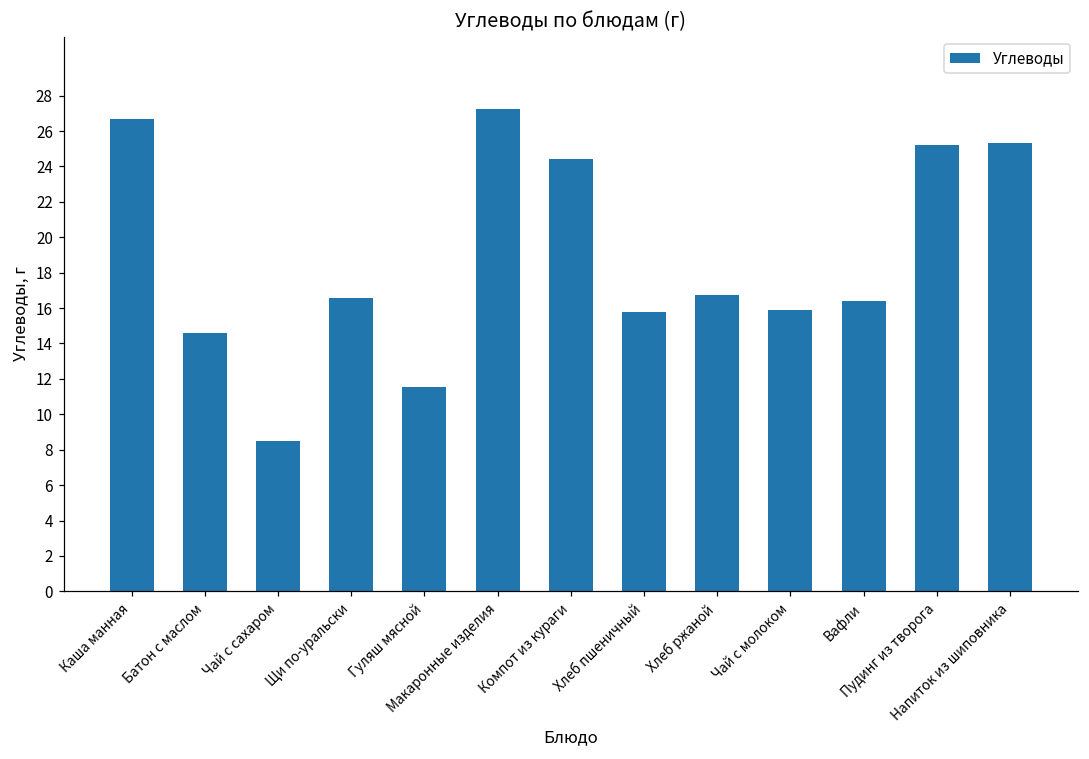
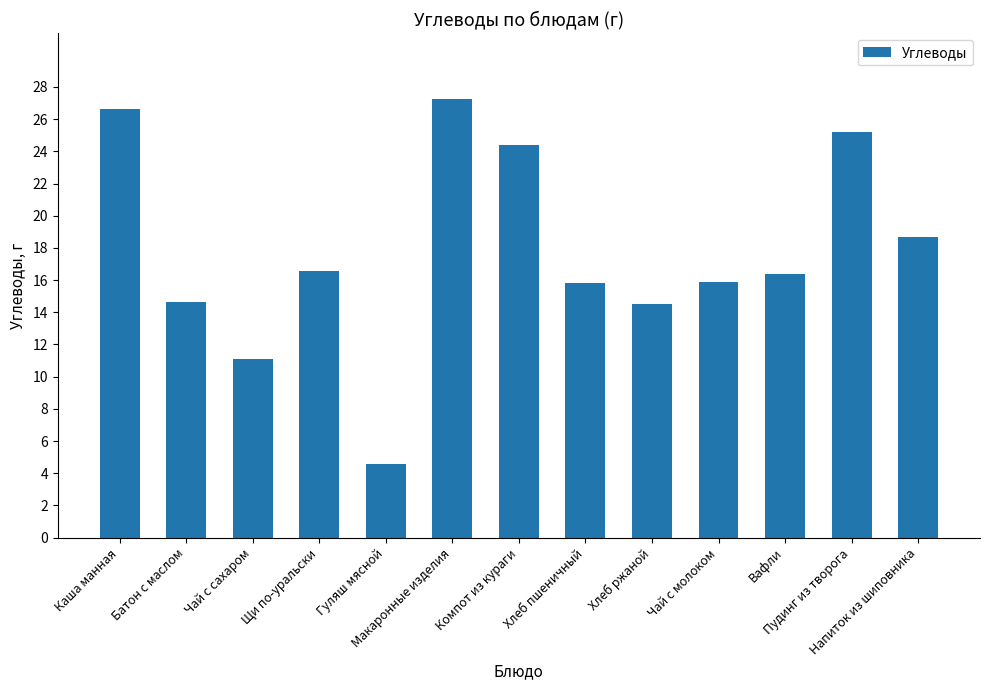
Чай с сахаром: 8.5 -> 11.1
Гуляш мясной: 11.5 -> 4.6
Хлеб ржаной: 16.7 -> 14.5
Напиток из шиповника: 25.3 -> 18.7
